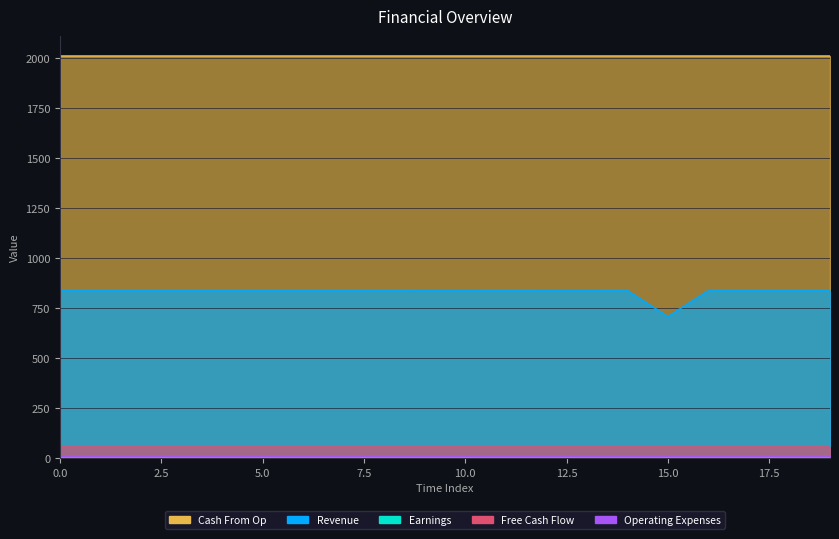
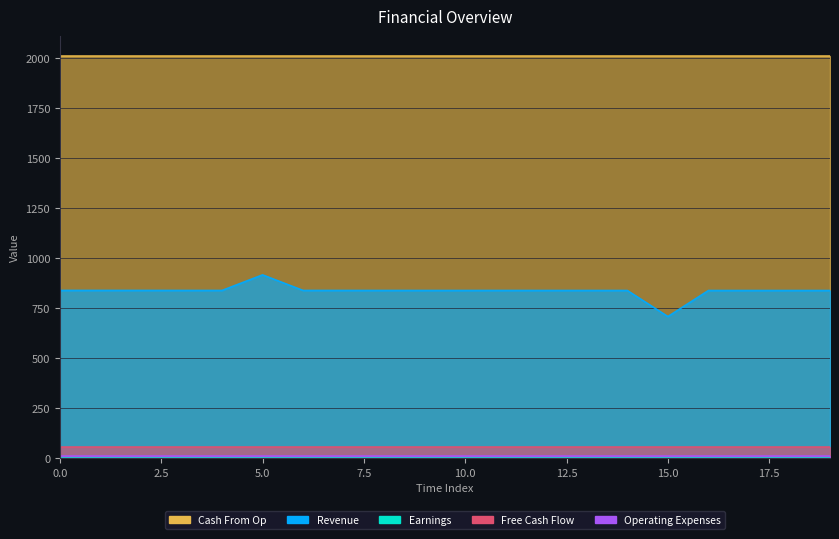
Revenue, 5.0: 840 -> 920
